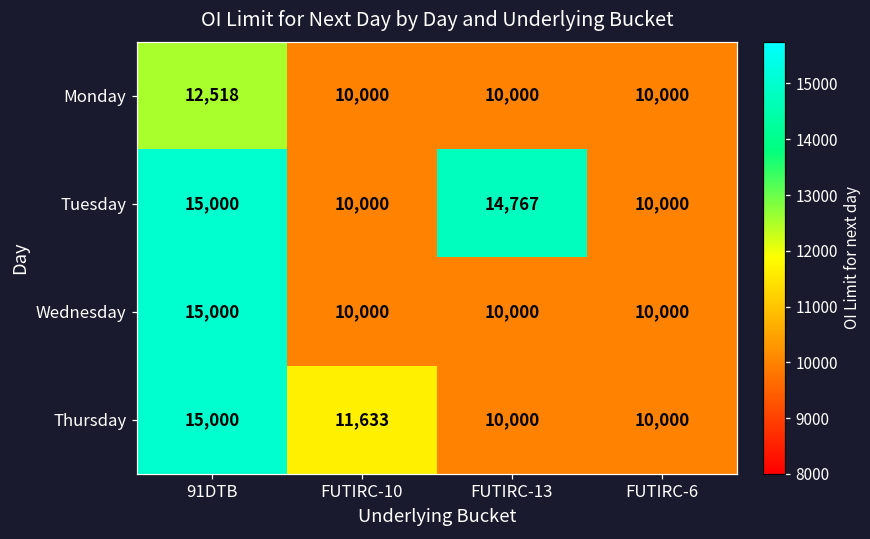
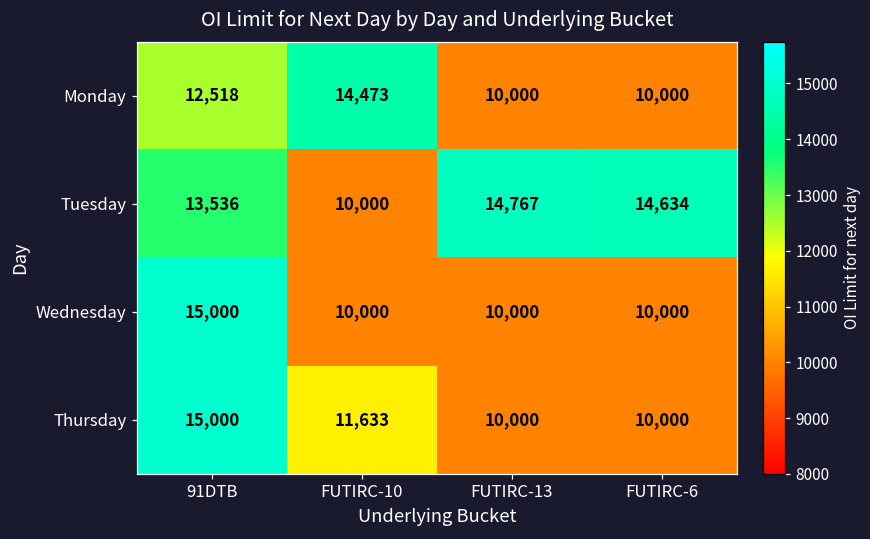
Monday, FUTIRC-10: 10,000 -> 14,473
Tuesday, 91DTB: 15,000 -> 13,536
Tuesday, FUTIRC-6: 10,000 -> 14,634
